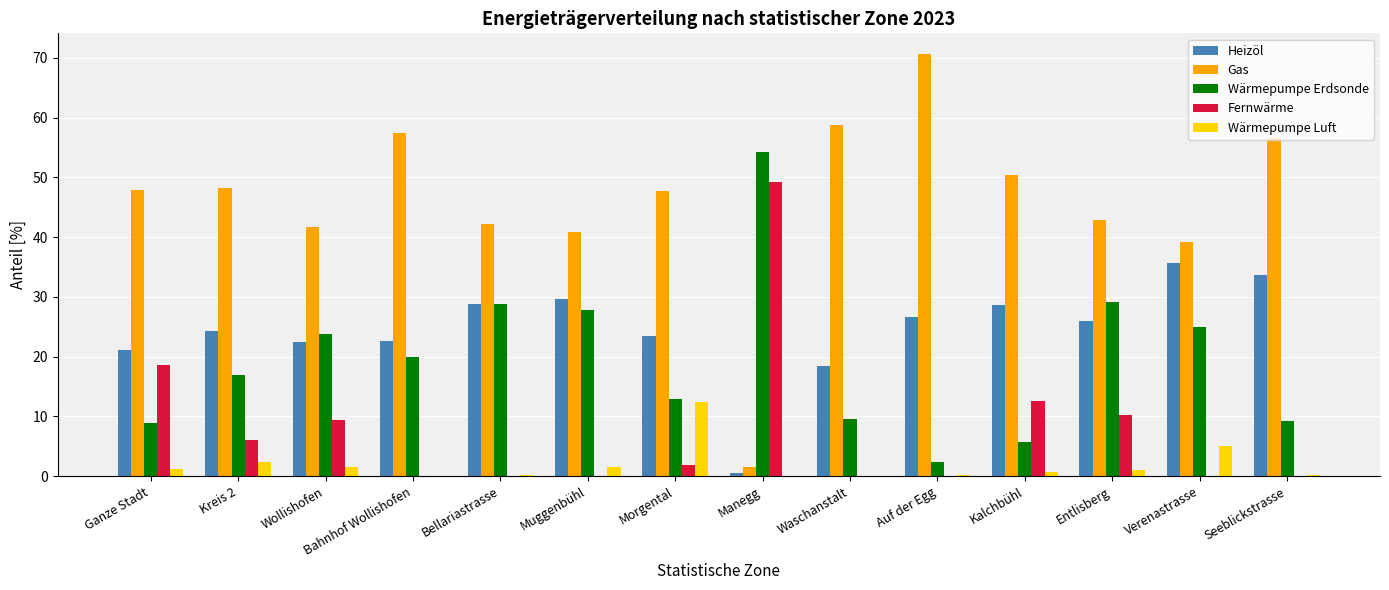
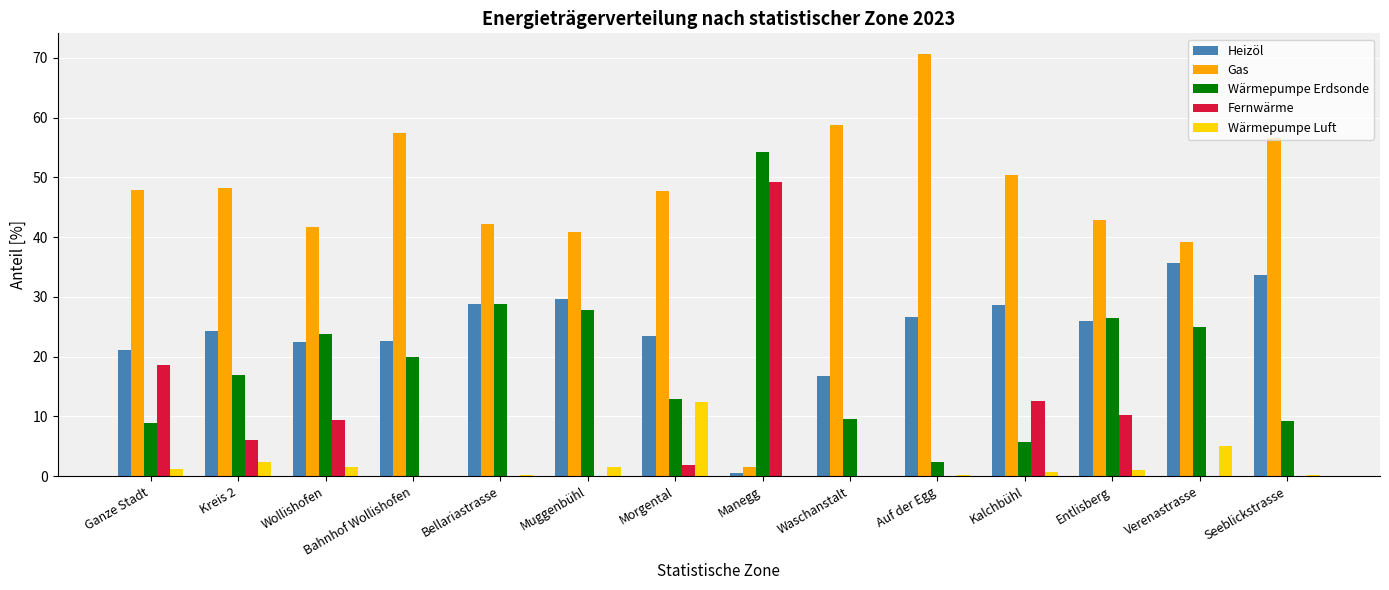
Heizöl, Waschanstalt: 18 -> 17
Wärmepumpe Erdsonde, Entlisberg: 29 -> 26
